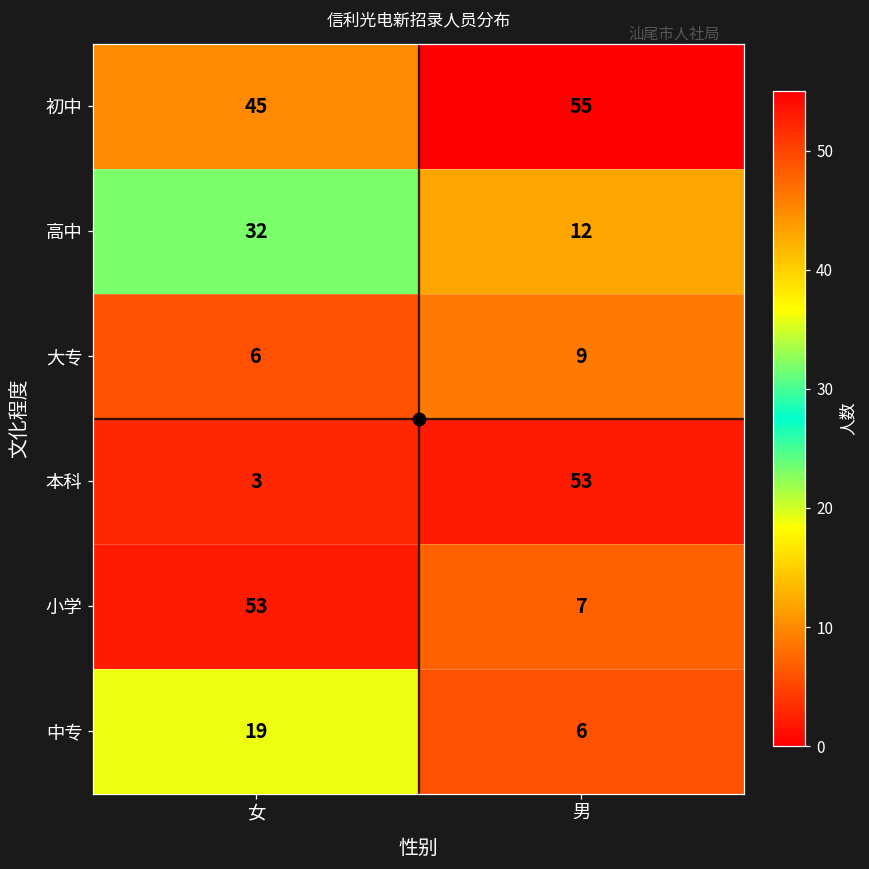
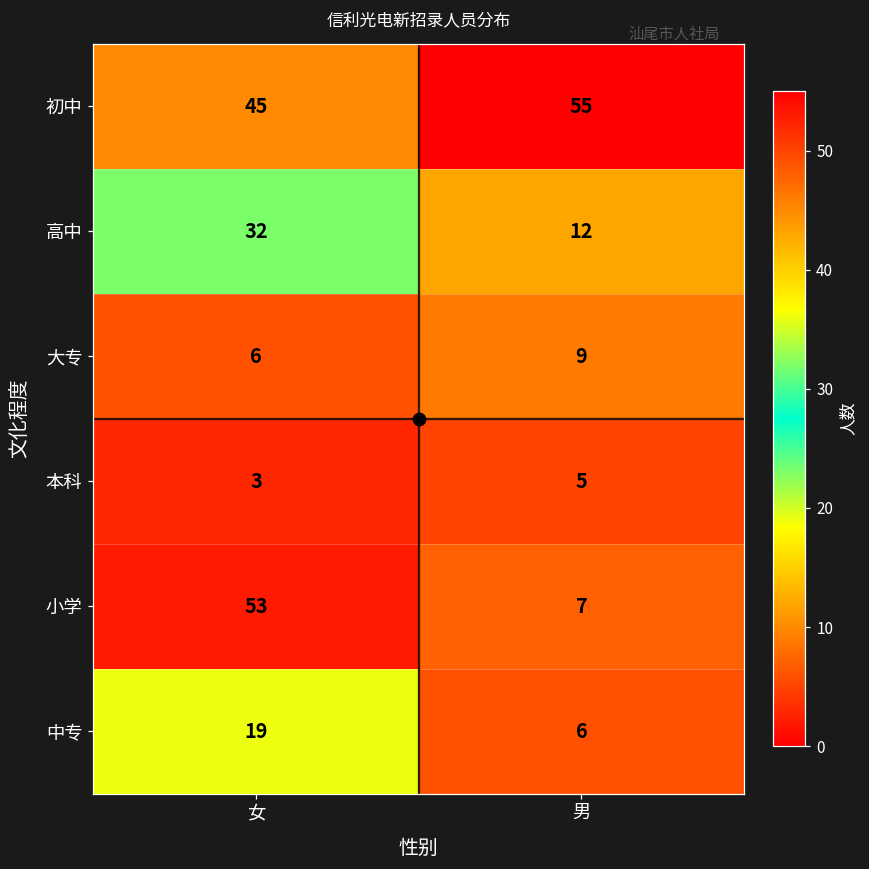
本科, 男: 53 -> 5
